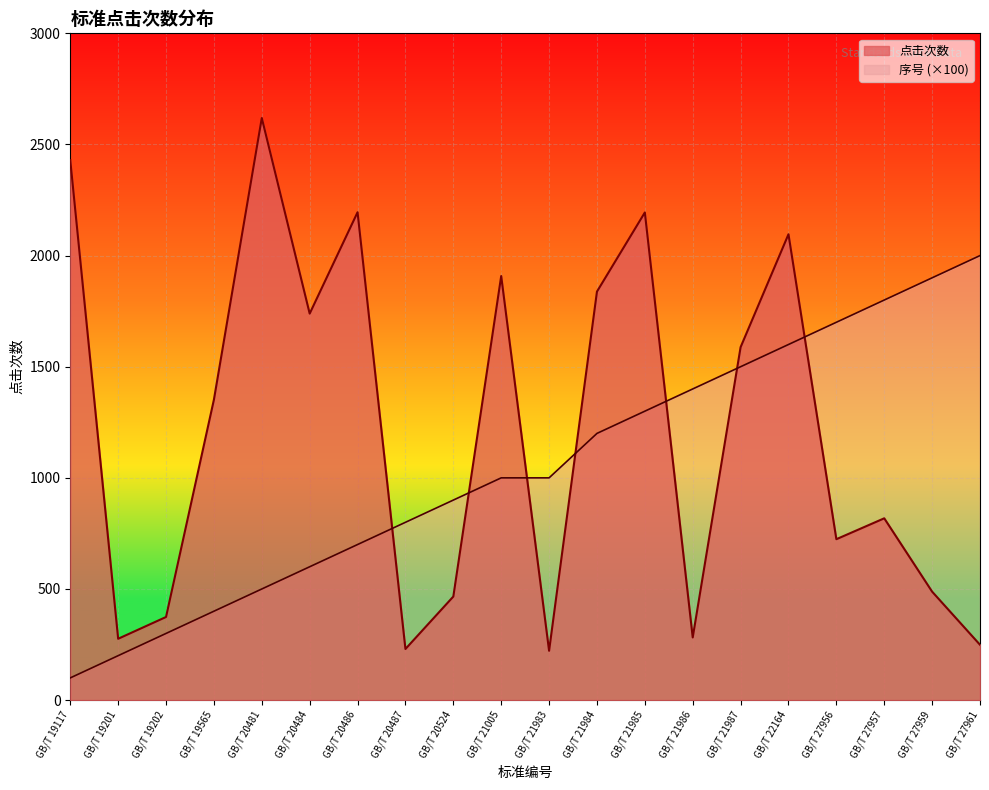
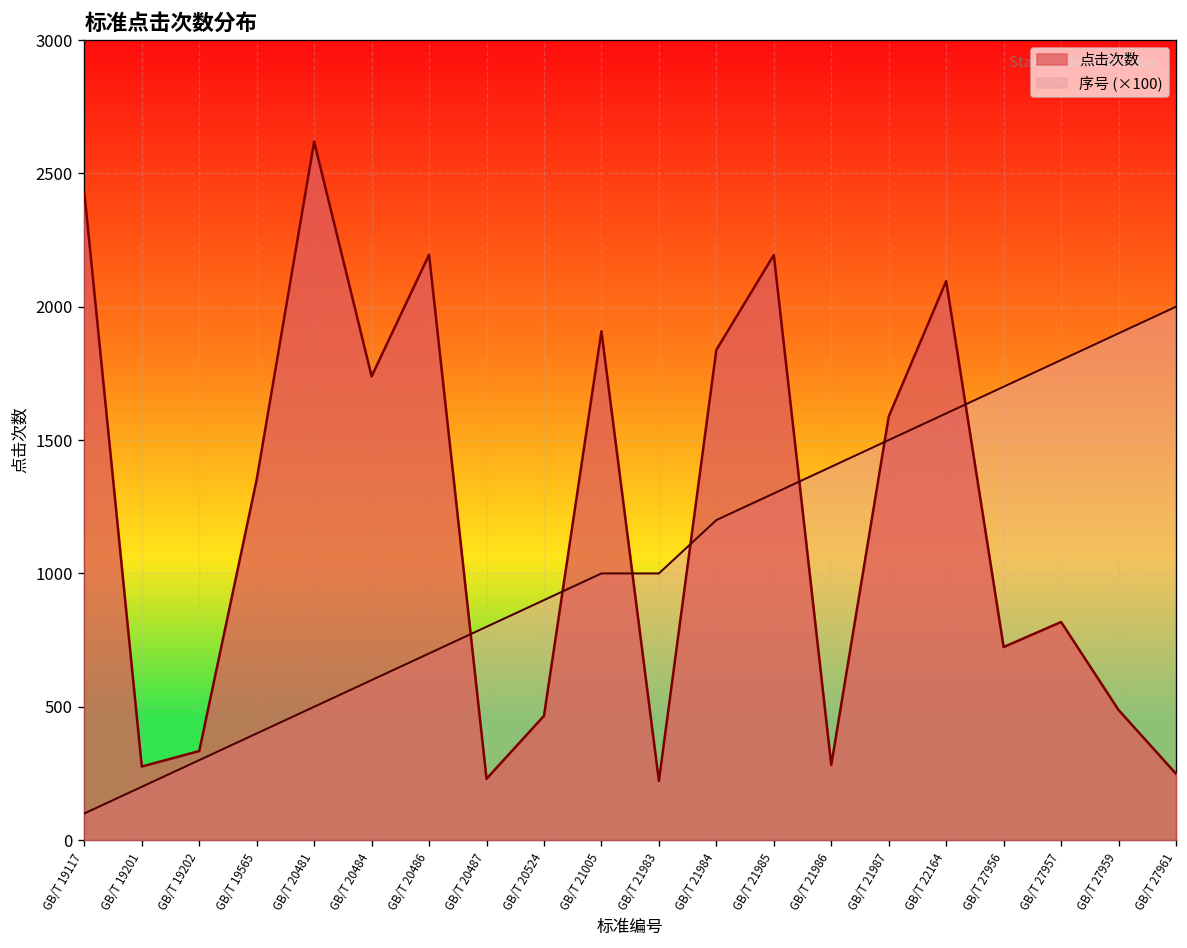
点击次数, GB/T 19202: 370 -> 330
